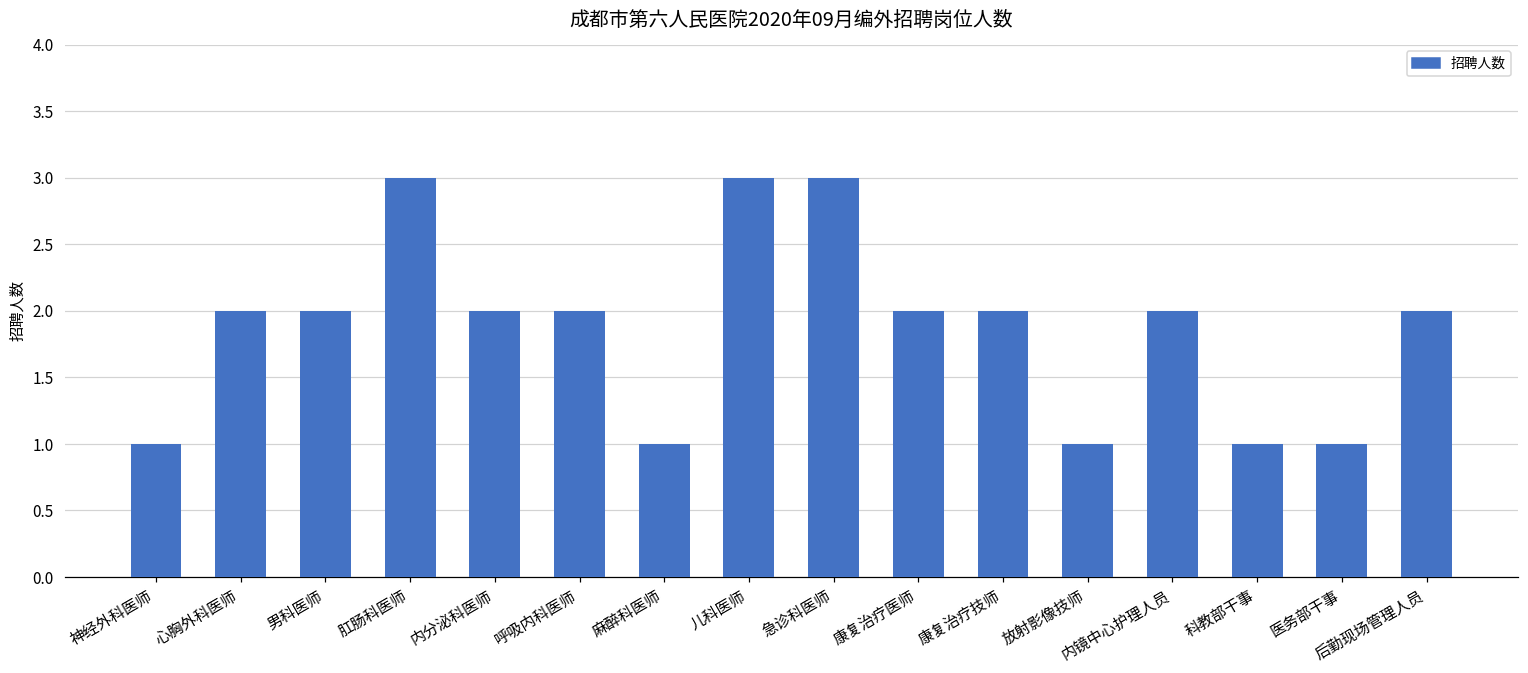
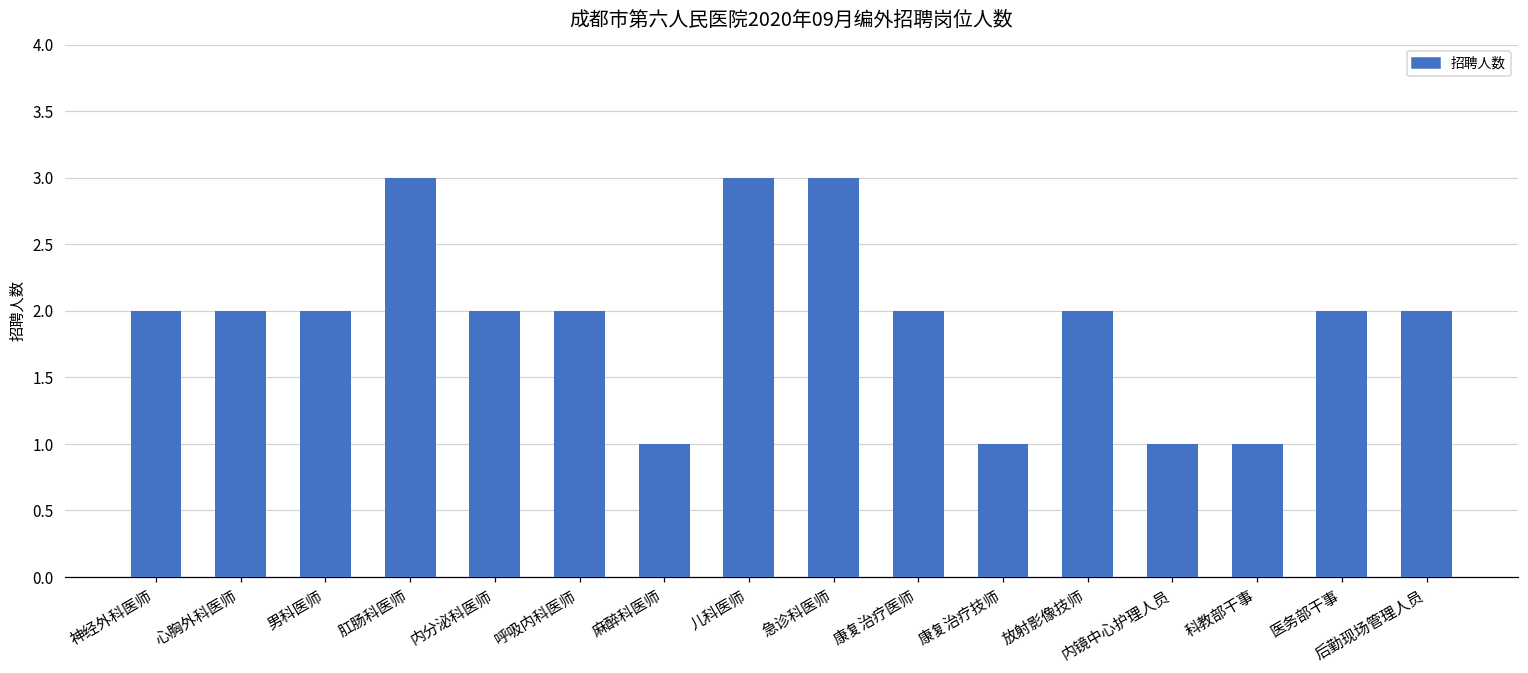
神经外科医师: 1 -> 2
康复治疗技师: 2 -> 1
放射影像技师: 1 -> 2
内镜中心护理人员: 2 -> 1
医务部干事: 1 -> 2
